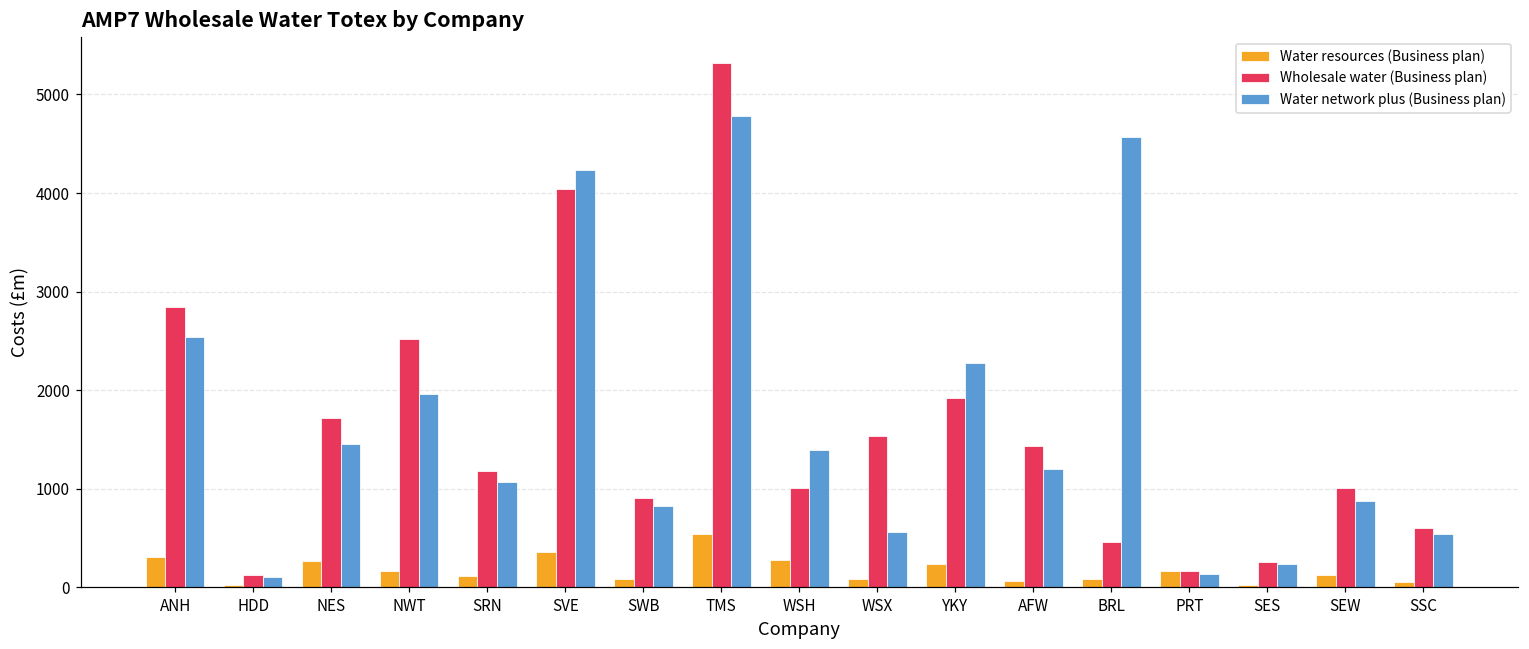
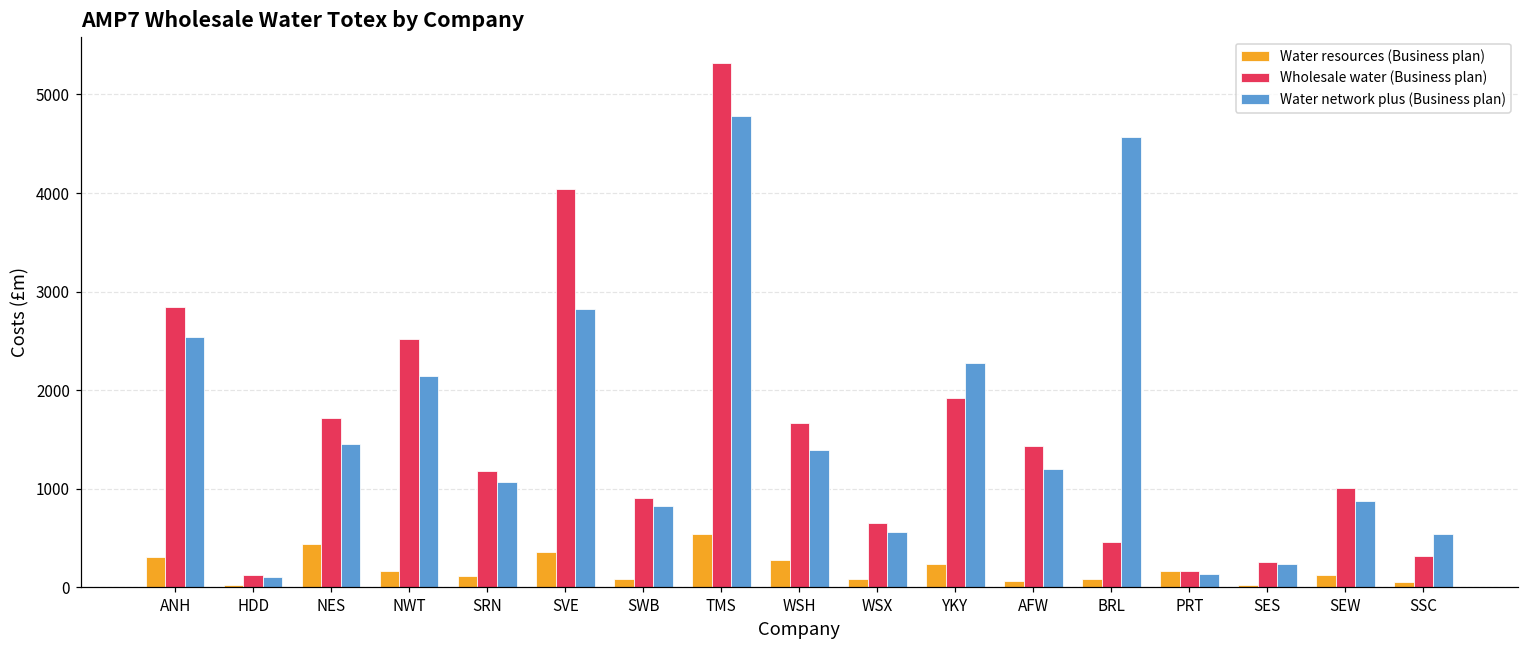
Water resources (Business plan), NES: 300 -> 400
Water network plus (Business plan), NWT: 2000 -> 2100
Water network plus (Business plan), SVE: 4200 -> 2800
Wholesale water (Business plan), WSH: 1000 -> 1700
Wholesale water (Business plan), WSX: 1500 -> 600
Wholesale water (Business plan), SSC: 600 -> 300
